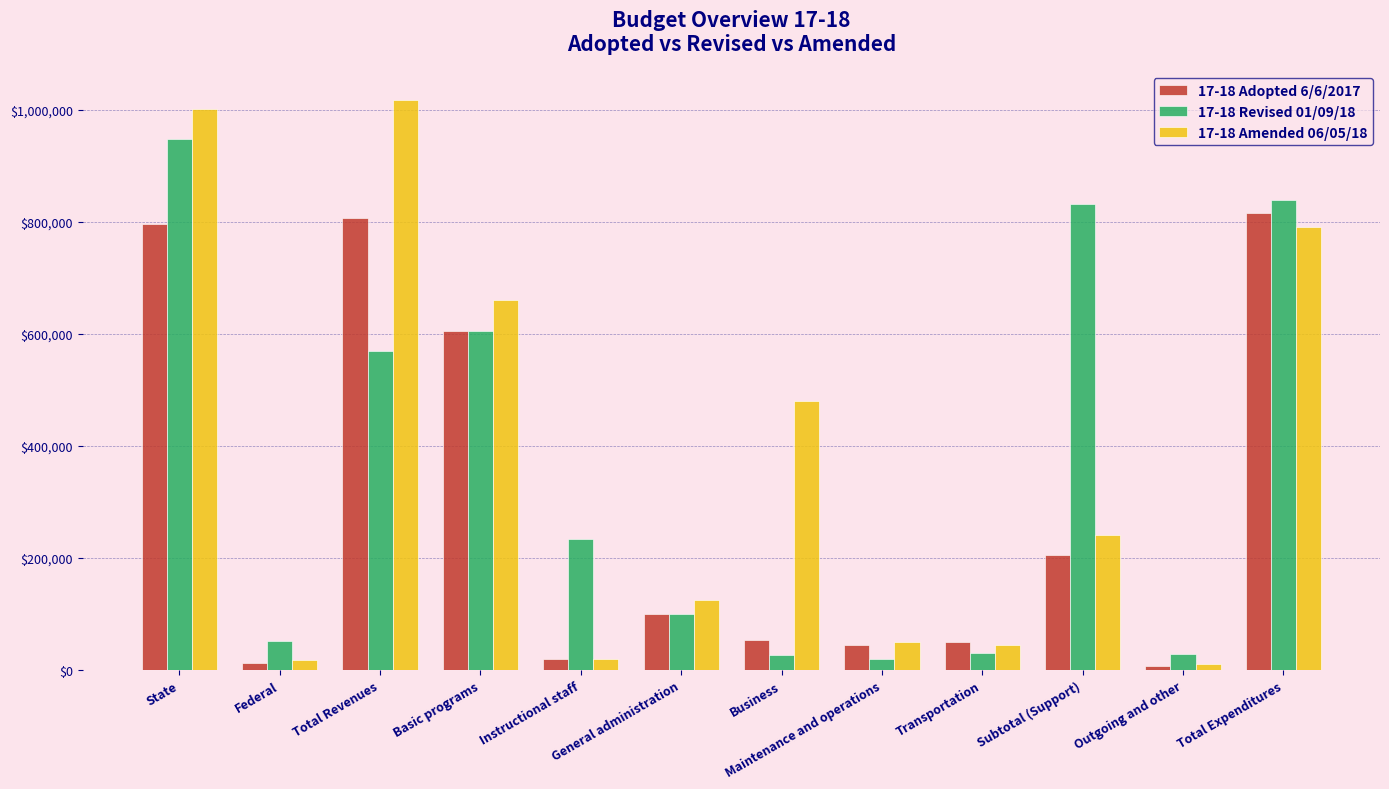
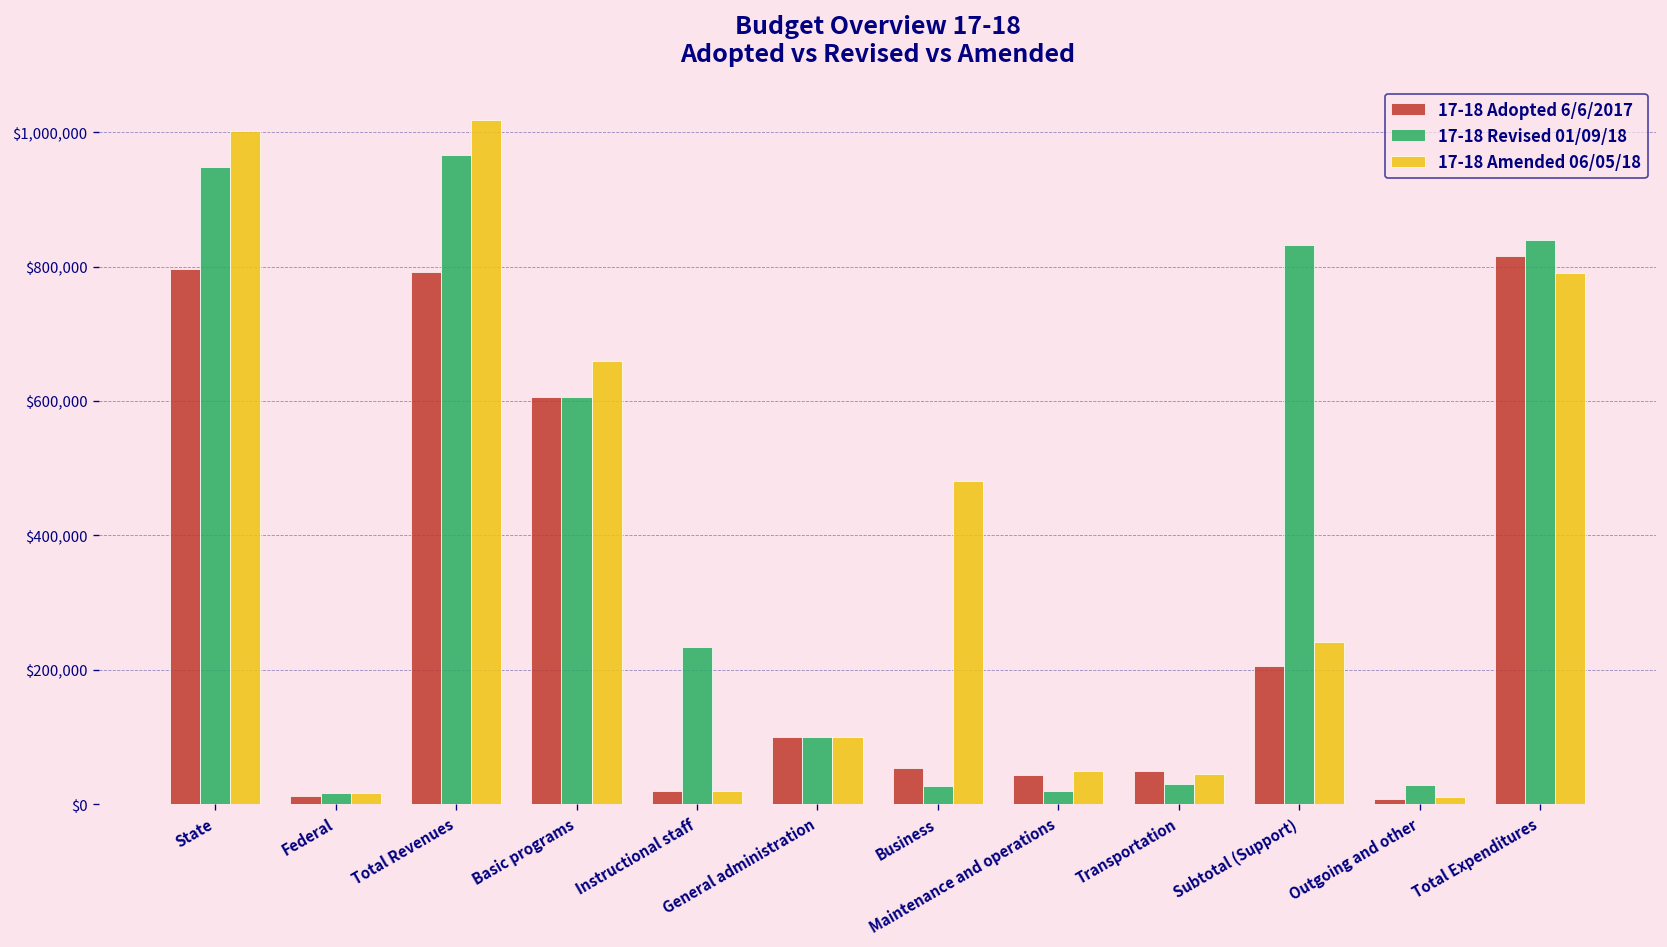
17-18 Revised 01/09/18, Federal: $50,000 -> $20,000
17-18 Adopted 6/6/2017, Total Revenues: $810,000 -> $790,000
17-18 Revised 01/09/18, Total Revenues: $570,000 -> $970,000
17-18 Amended 06/05/18, General administration: $130,000 -> $100,000
